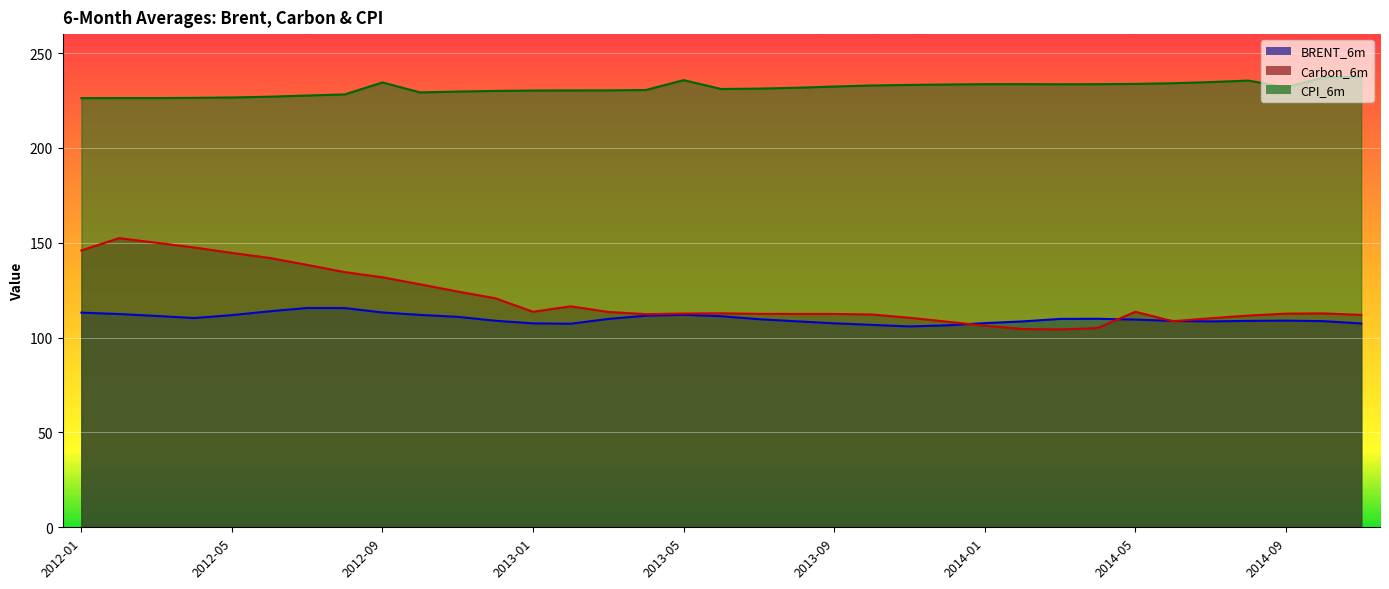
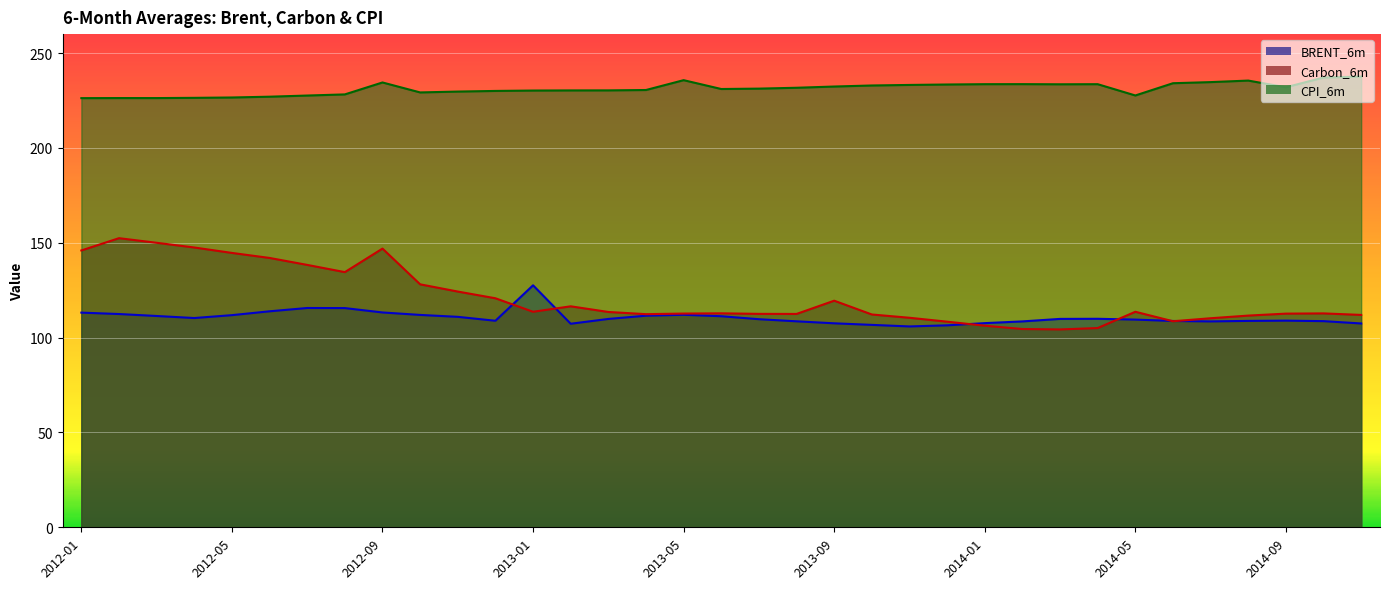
Carbon_6m, 2012-09: 132 -> 147
BRENT_6m, 2013-01: 108 -> 128
Carbon_6m, 2013-09: 112 -> 119
CPI_6m, 2014-05: 234 -> 228
